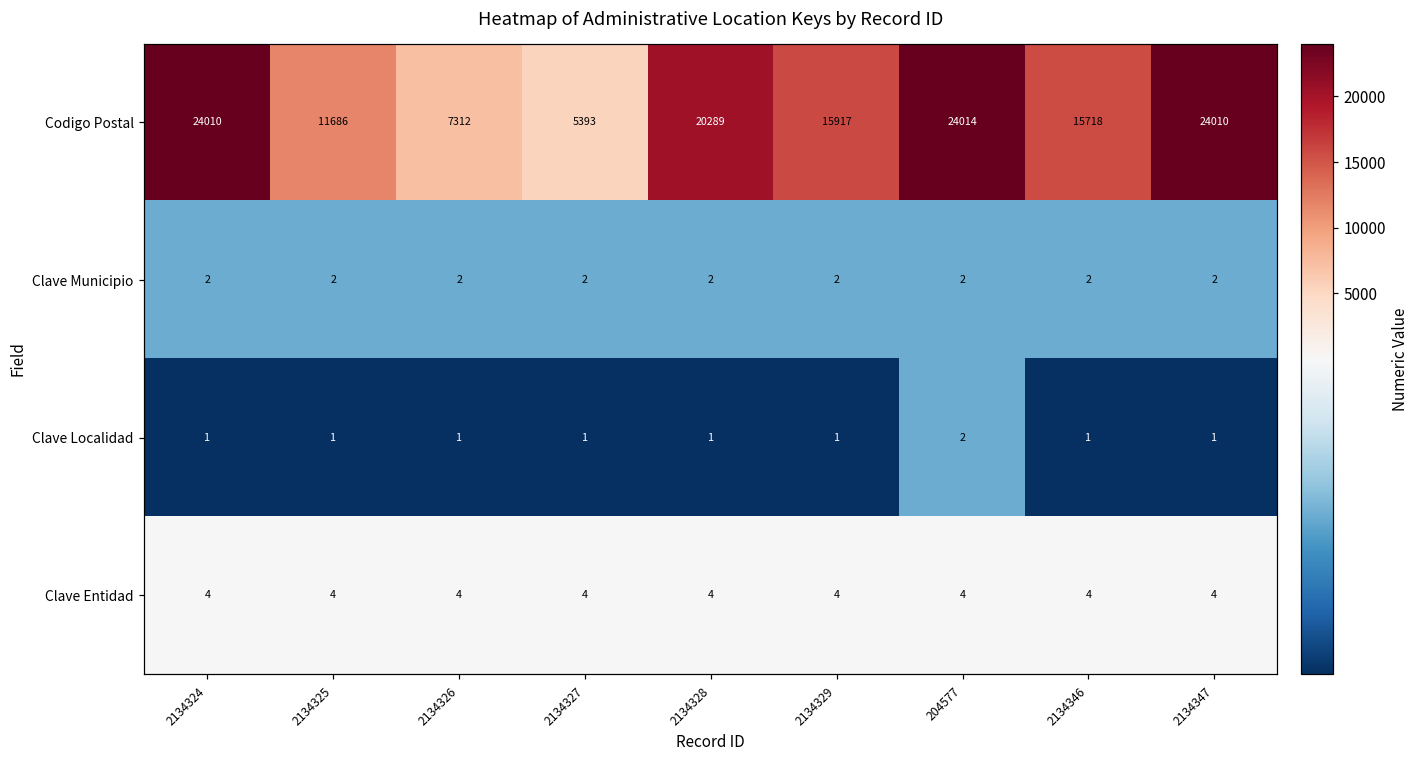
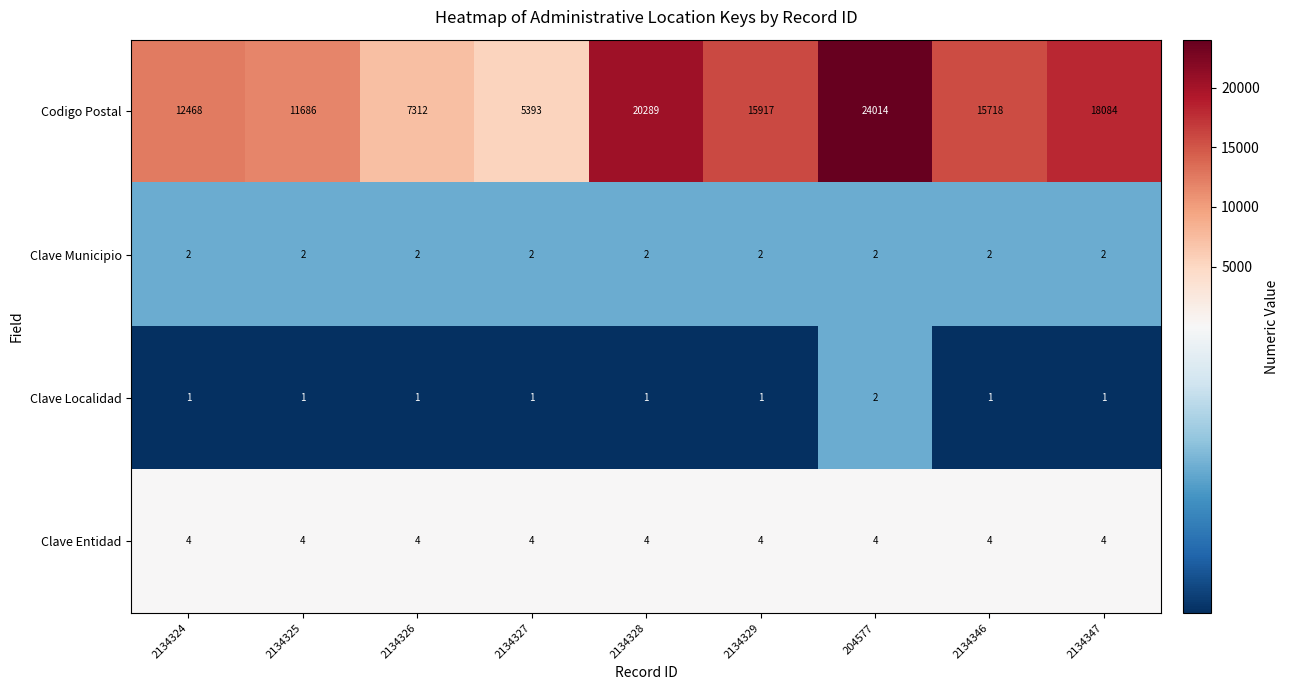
Codigo Postal, 2134324: 24010 -> 12468
Codigo Postal, 2134347: 24010 -> 18084
